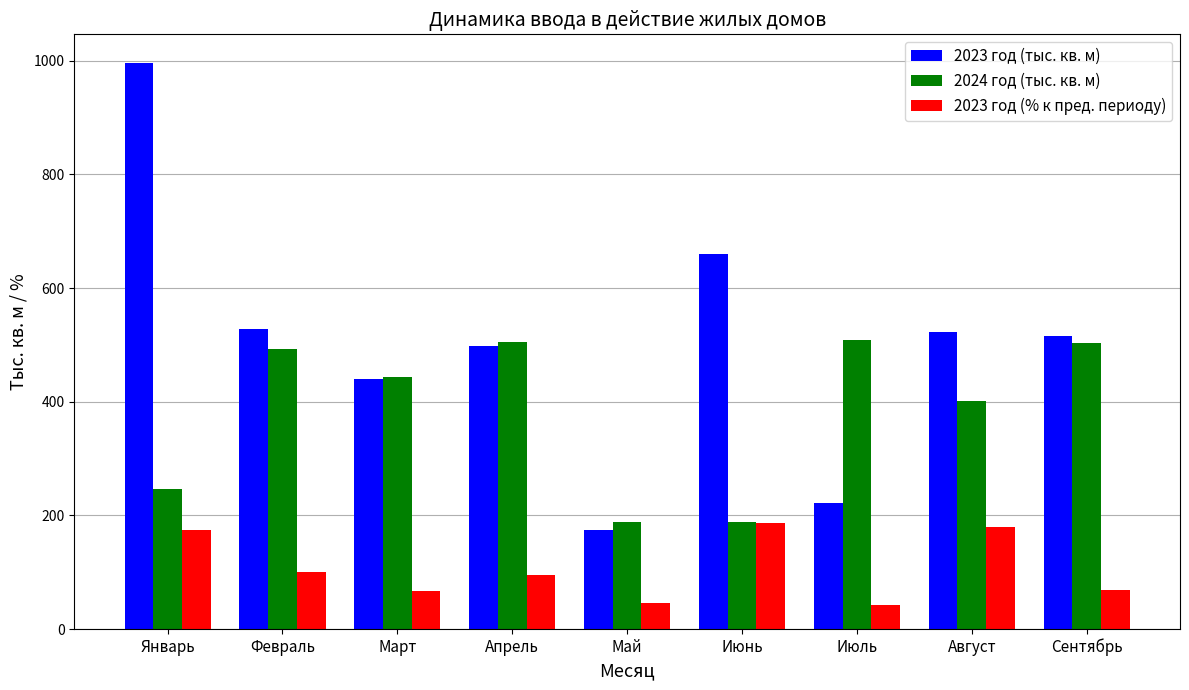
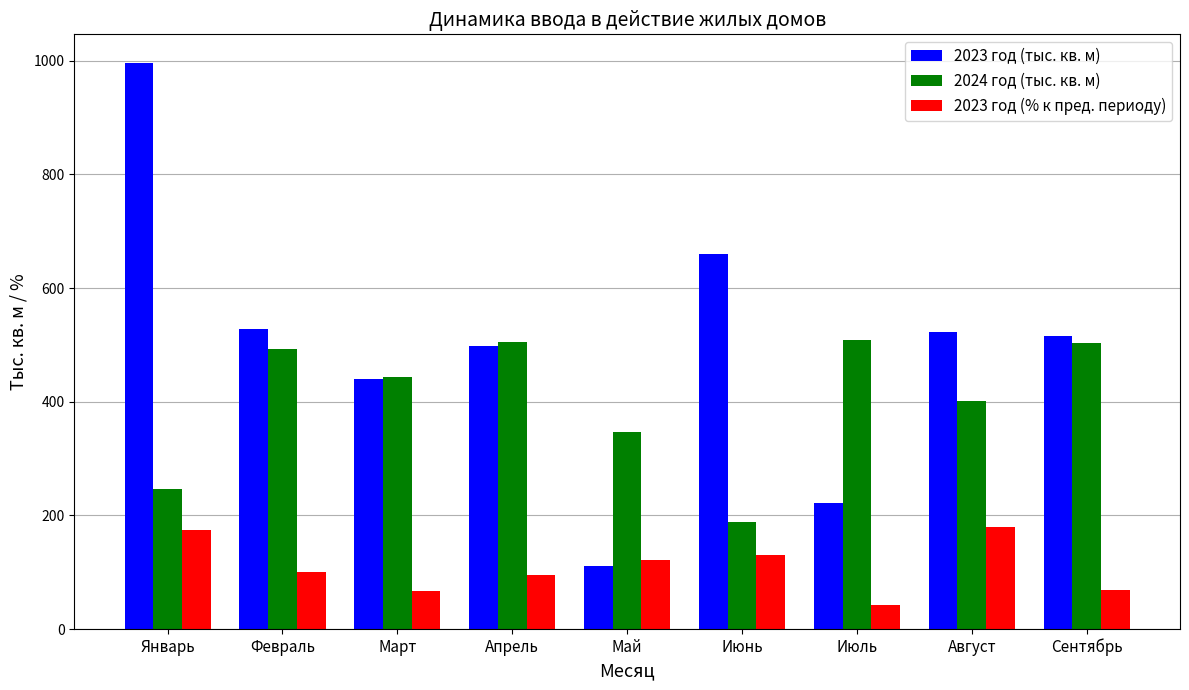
2023 год (тыс. кв. м), Май: 170 -> 110
2024 год (тыс. кв. м), Май: 190 -> 350
2023 год (% к пред. периоду), Май: 50 -> 120
2023 год (% к пред. периоду), Июнь: 190 -> 130
